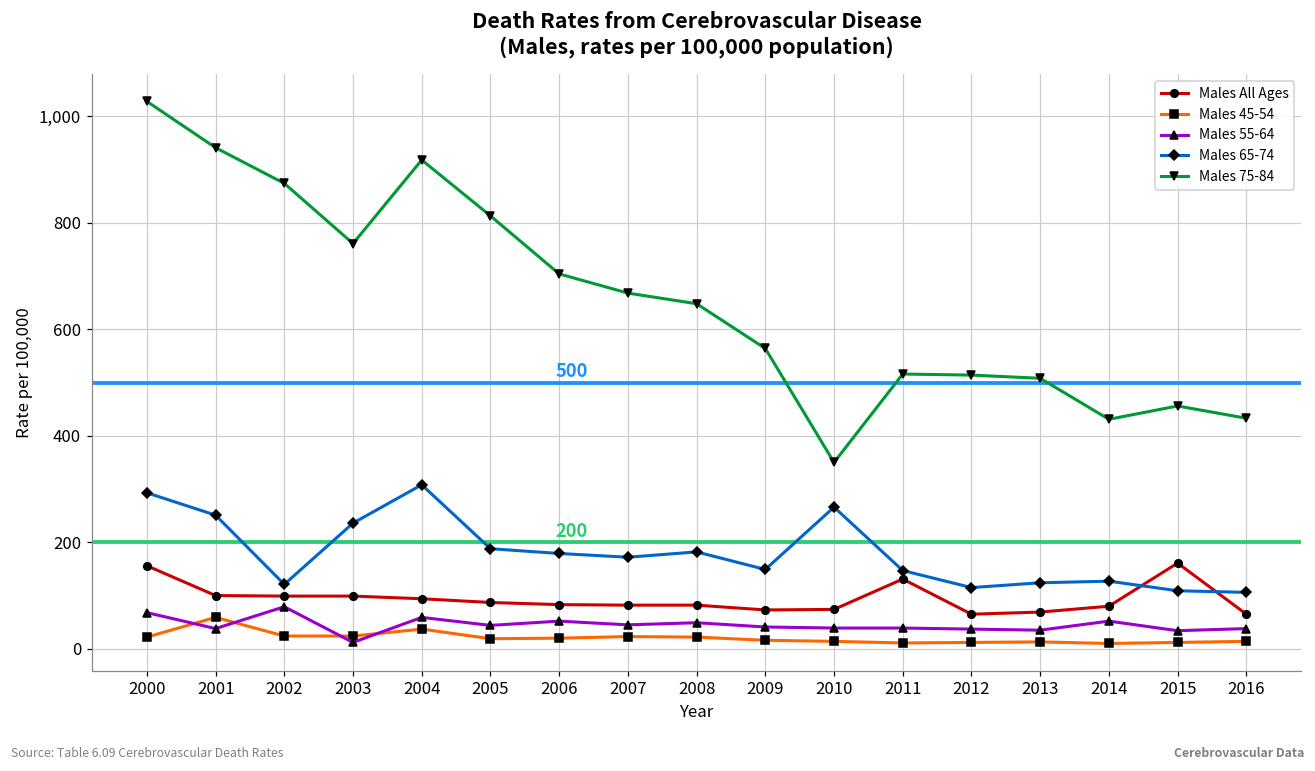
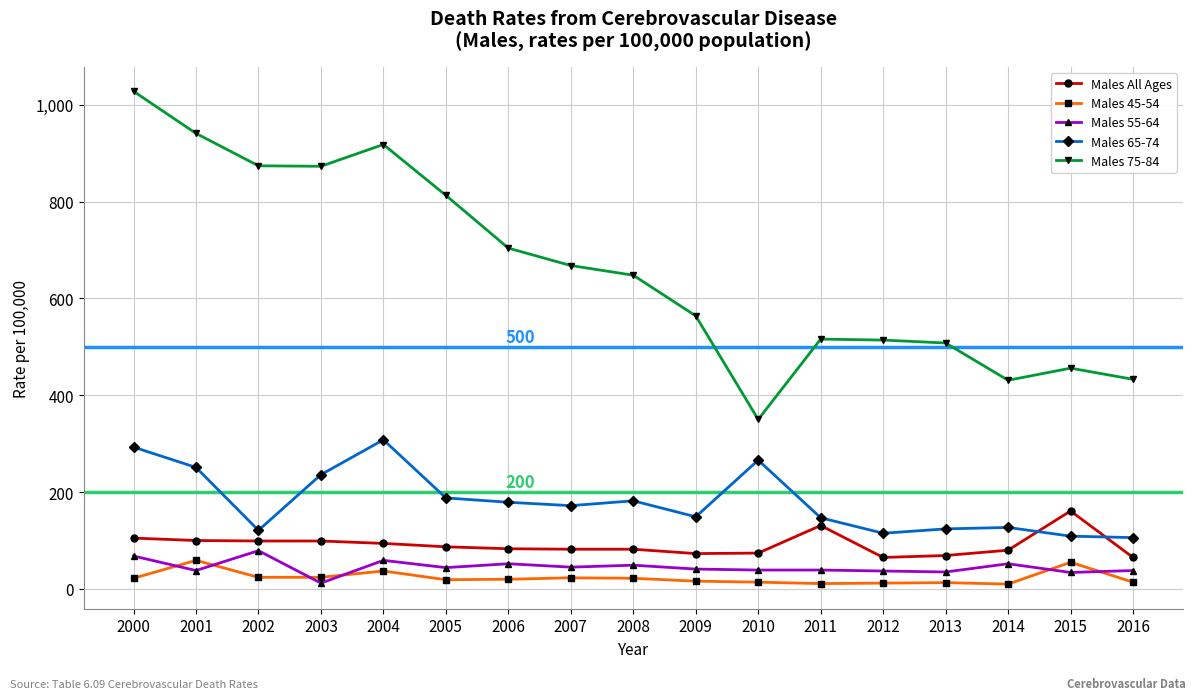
Males All Ages, 2000: 160 -> 110
Males 75-84, 2003: 760 -> 870
Males 45-54, 2015: 10 -> 60
